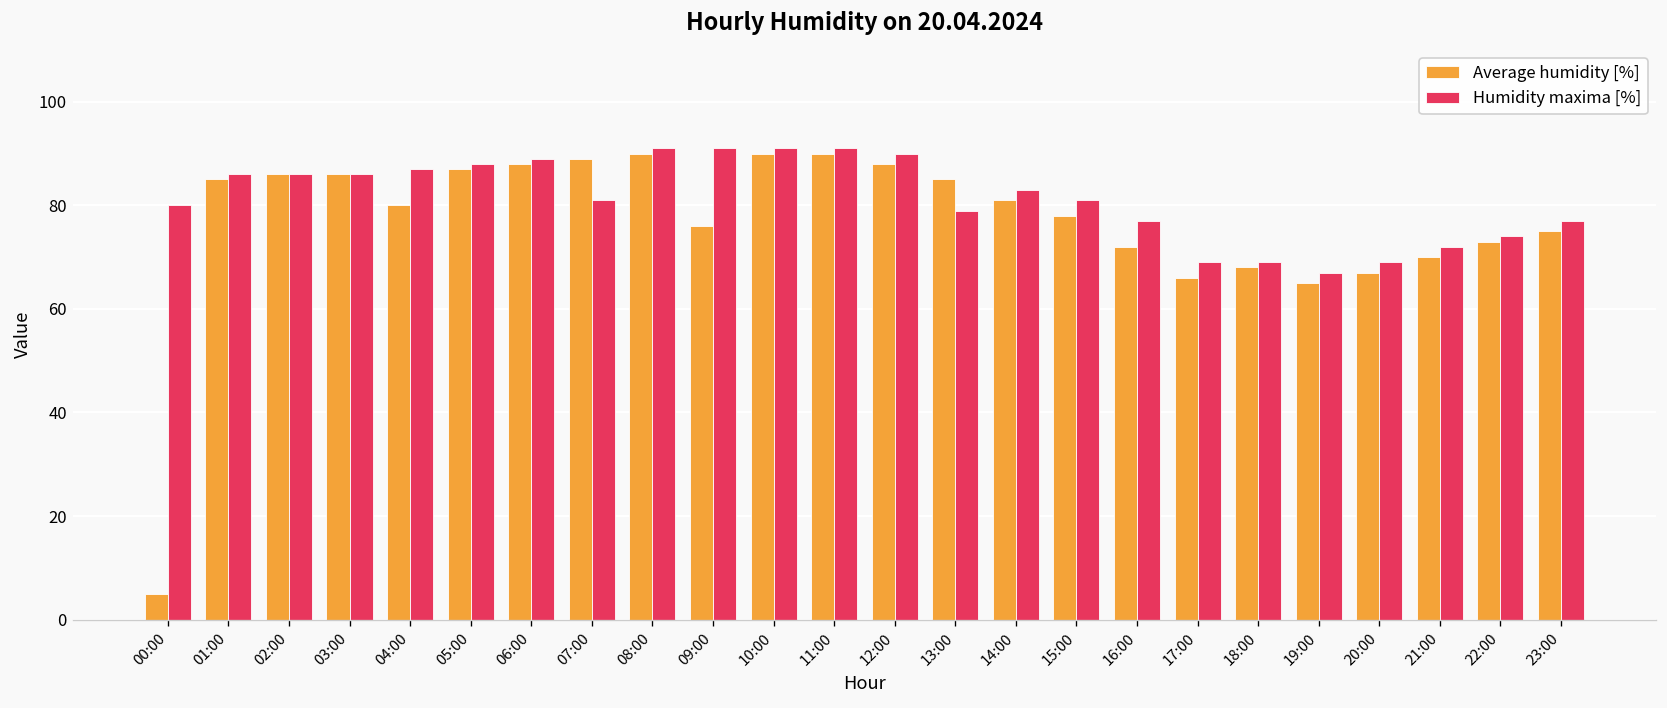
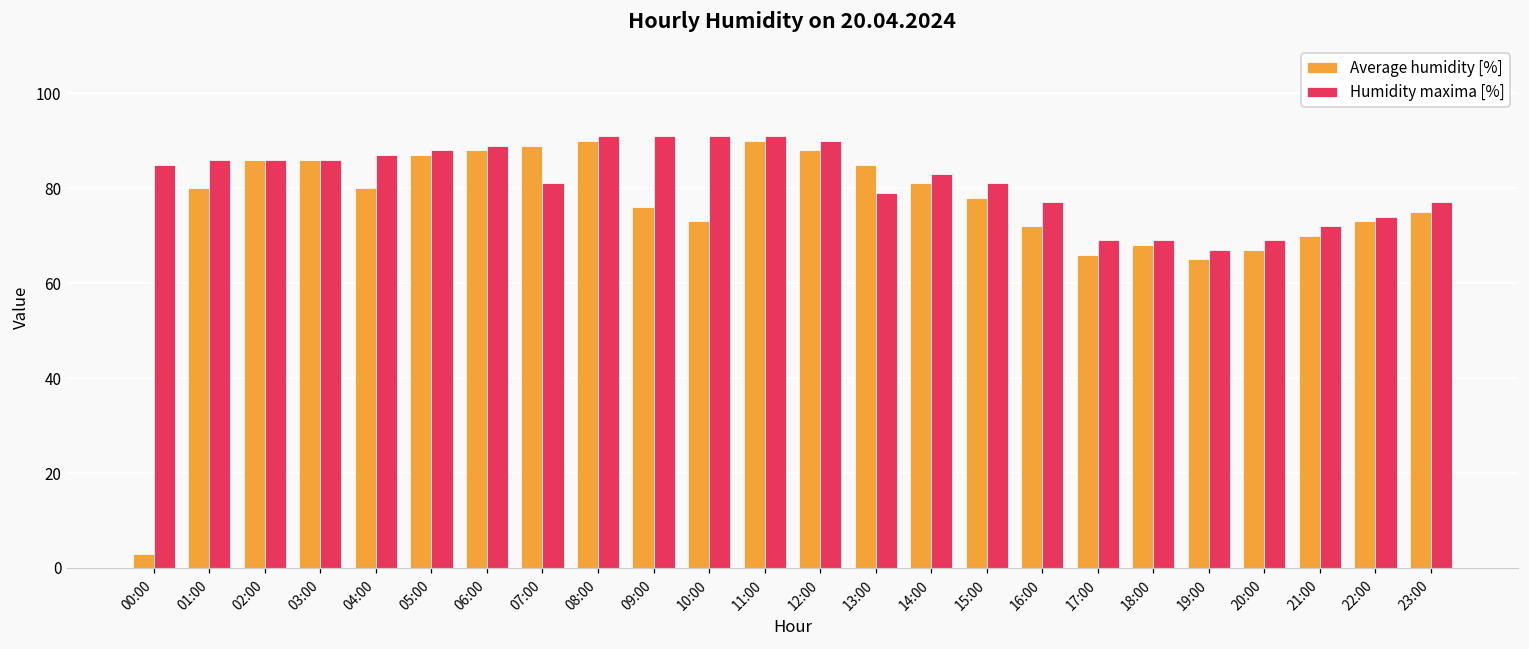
Average humidity [%], 00:00: 5 -> 3
Humidity maxima [%], 00:00: 80 -> 85
Average humidity [%], 01:00: 85 -> 80
Average humidity [%], 10:00: 90 -> 73
